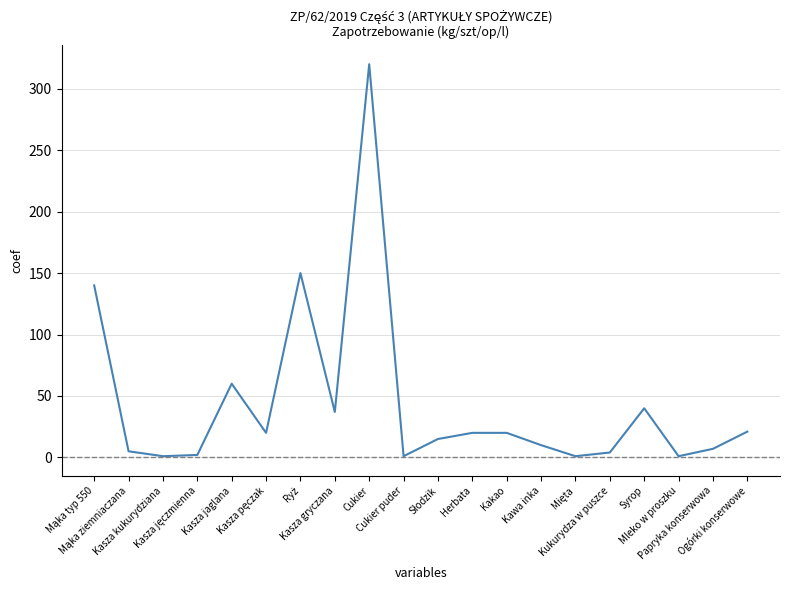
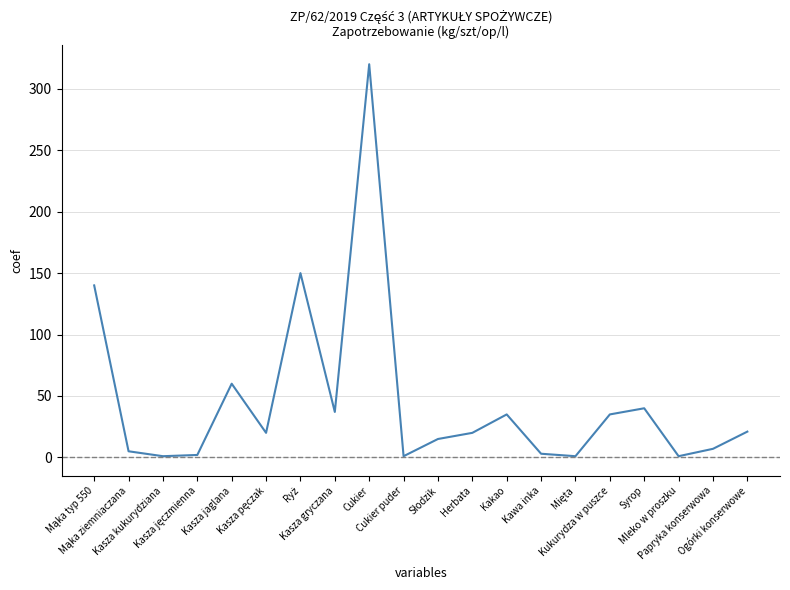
Kakao: 20 -> 35
Kawa inka: 10 -> 3
Kukurydza w puszce: 4 -> 35
